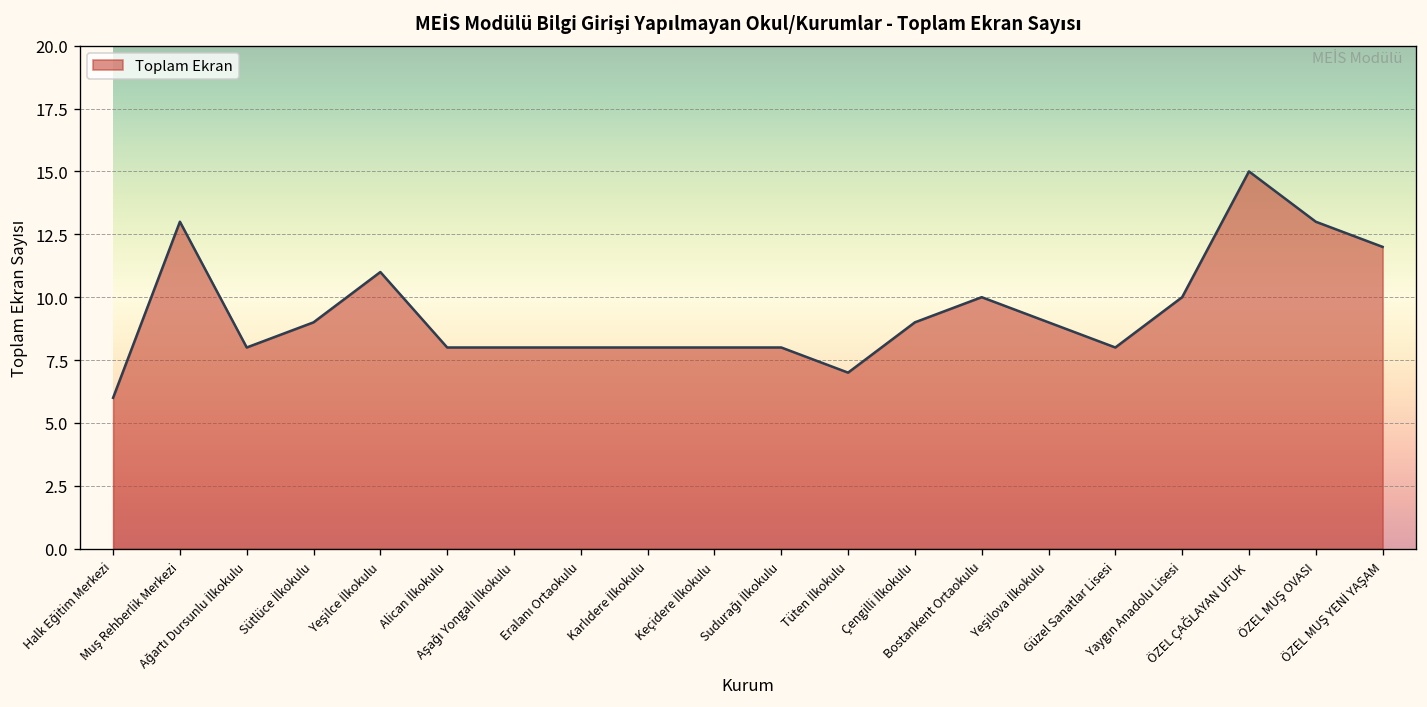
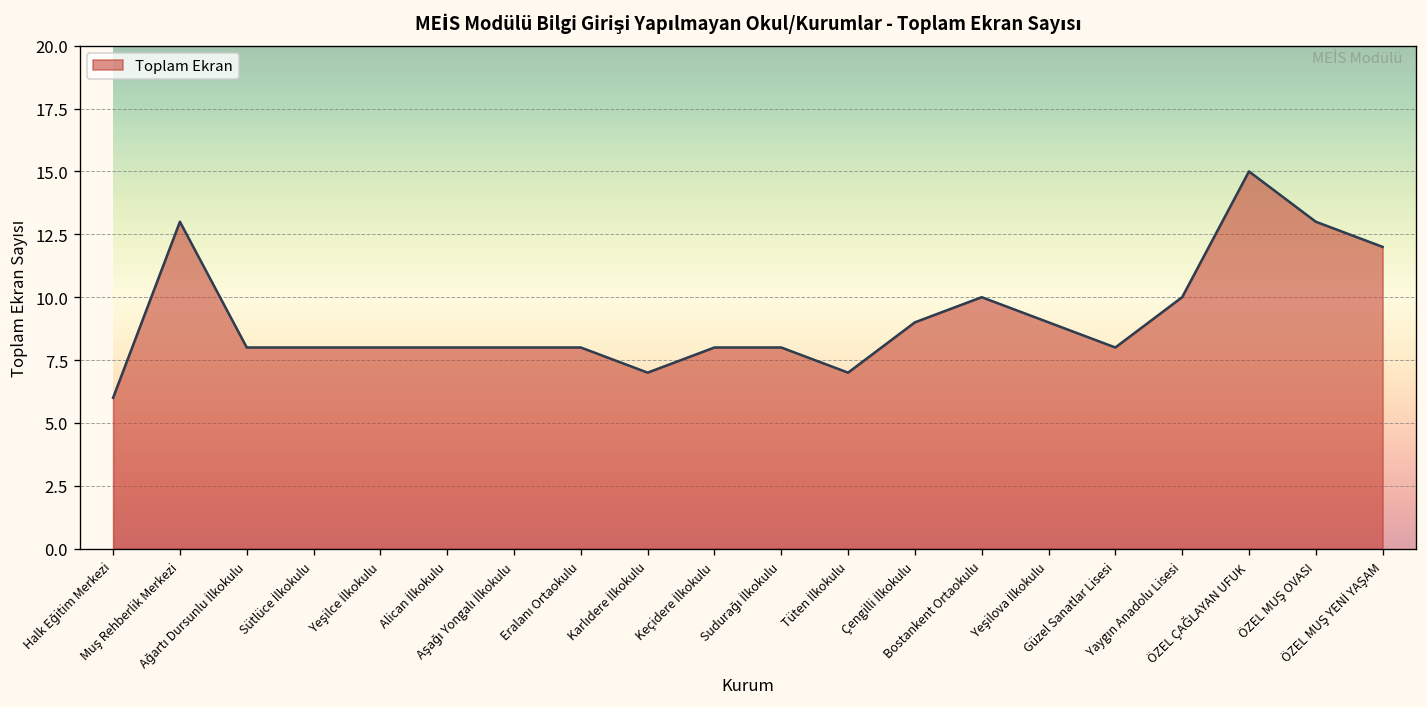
Sütlüce İlkokulu: 9 -> 8
Yeşilce İlkokulu: 11 -> 8
Karlıdere İlkokulu: 8 -> 7
